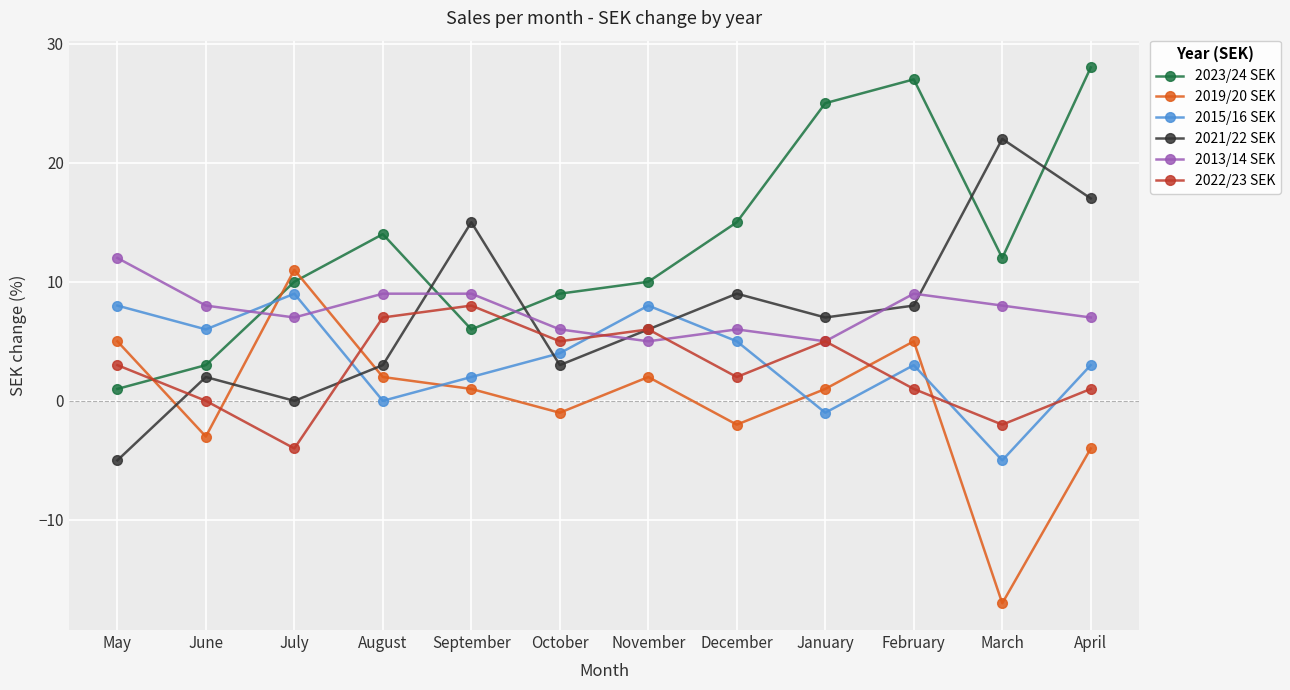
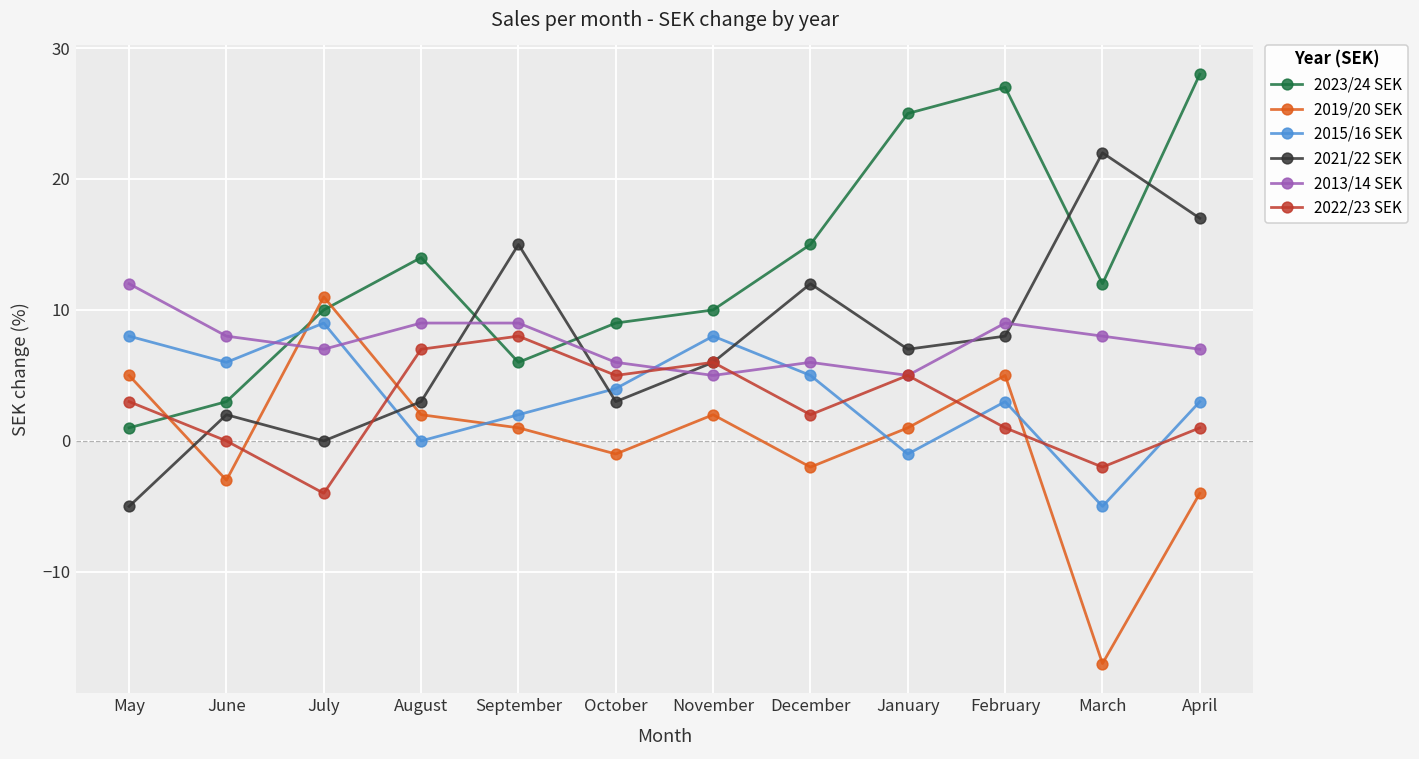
2021/22 SEK, December: 9 -> 12
